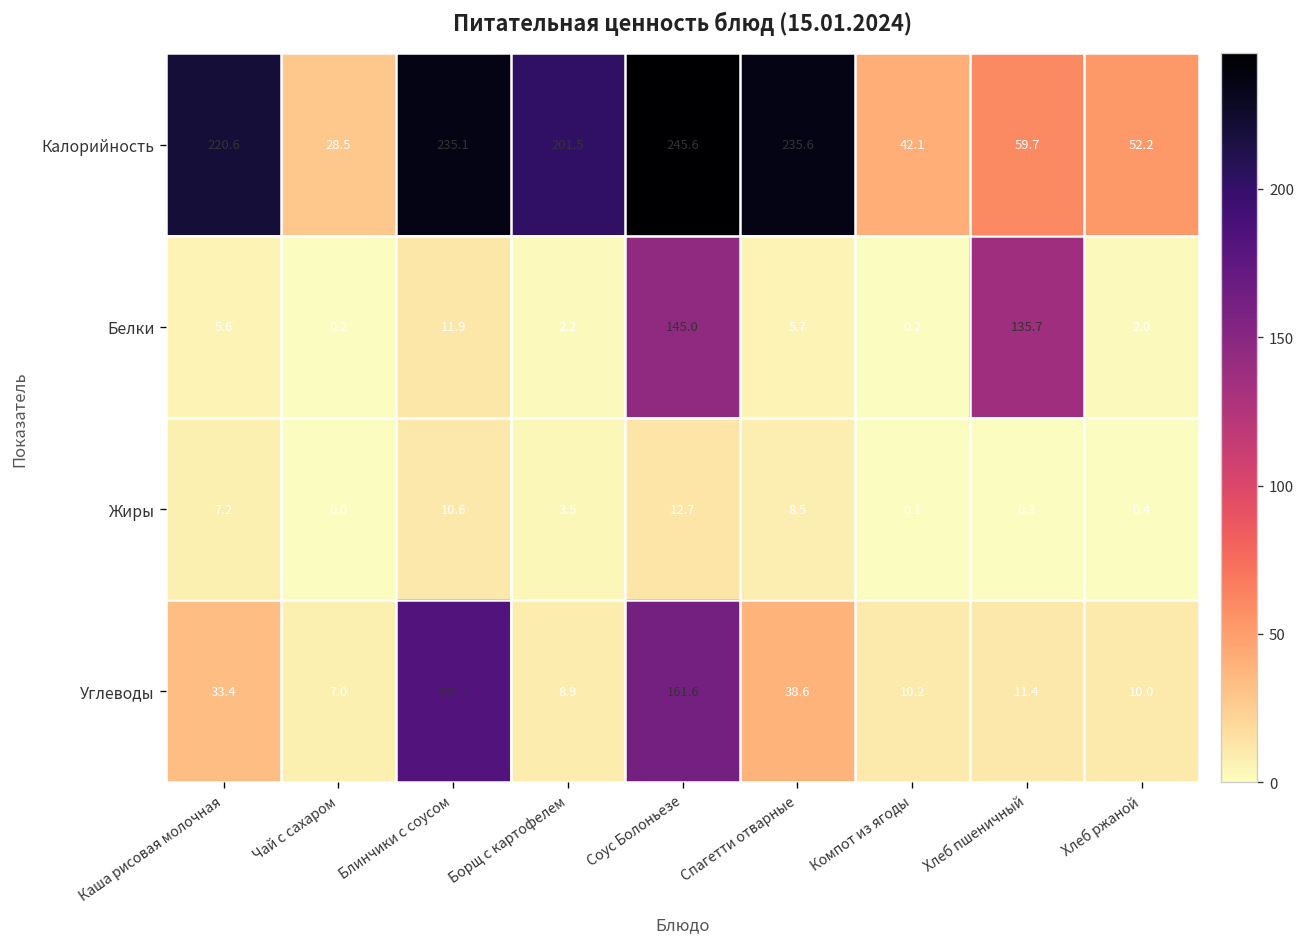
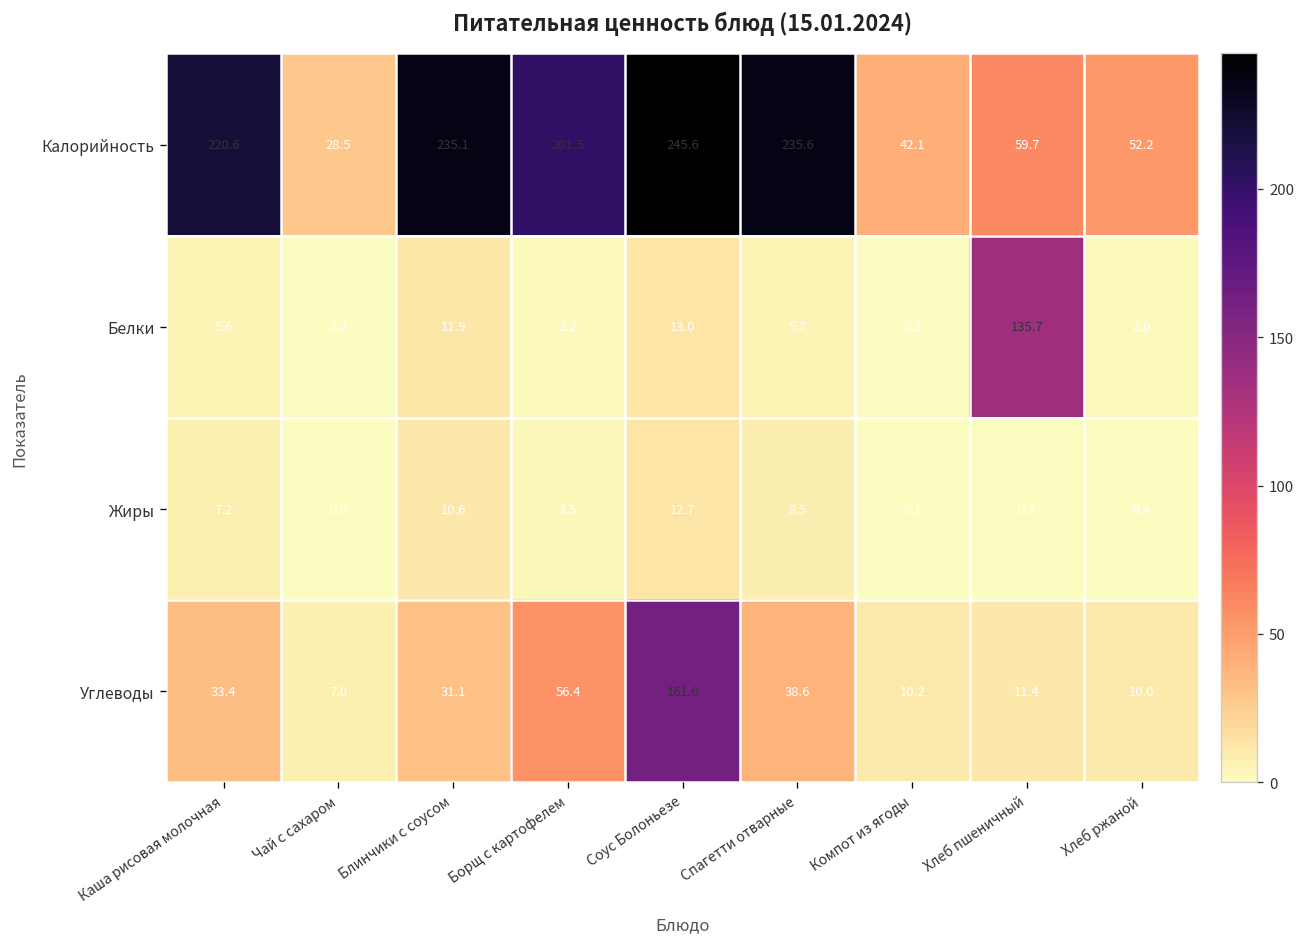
Белки, Соус Болоньезе: 145.0 -> 13.0
Углеводы, Блинчики с соусом: 182.1 -> 31.1
Углеводы, Борщ с картофелем: 8.9 -> 56.4
